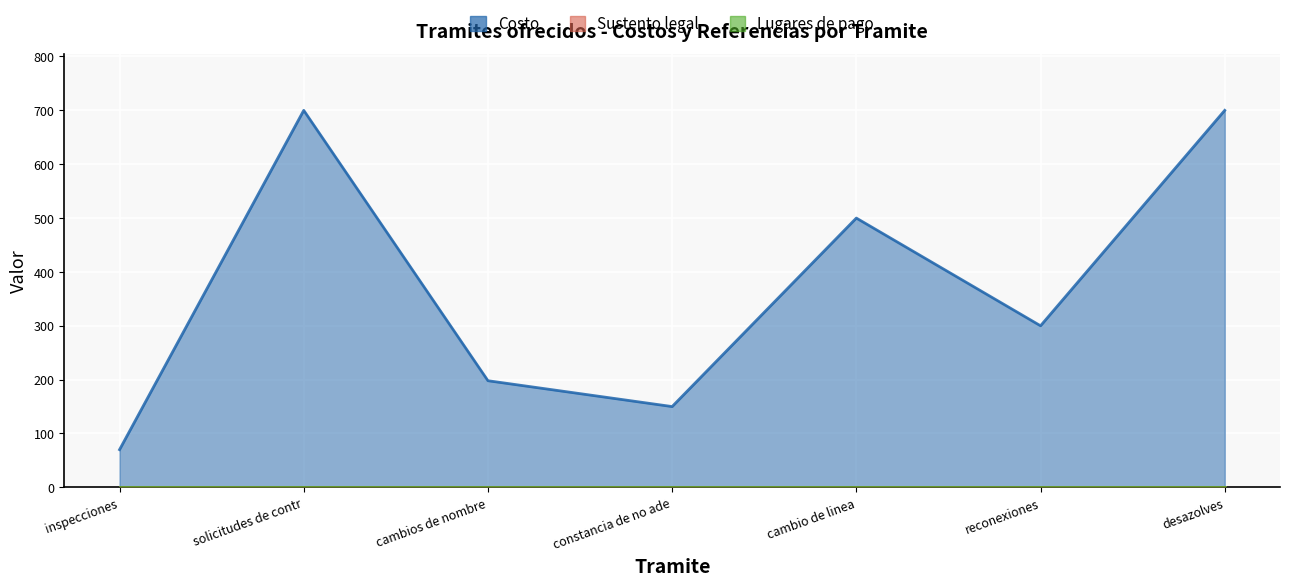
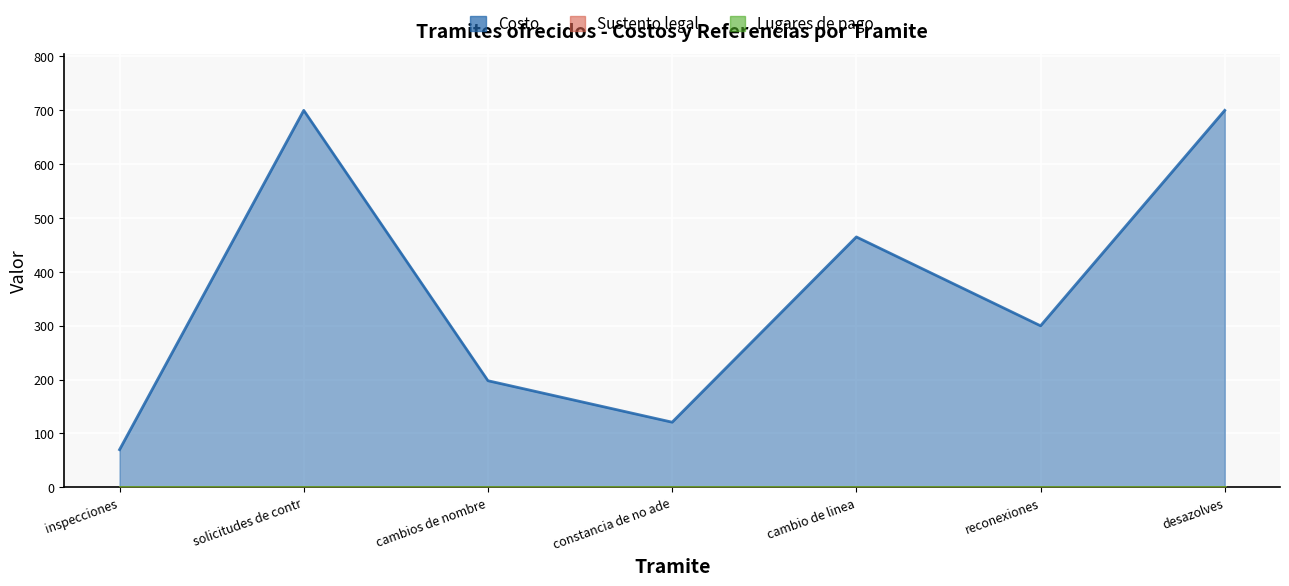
Costo, constancia de no ade: 150 -> 120
Costo, cambio de linea: 500 -> 470
